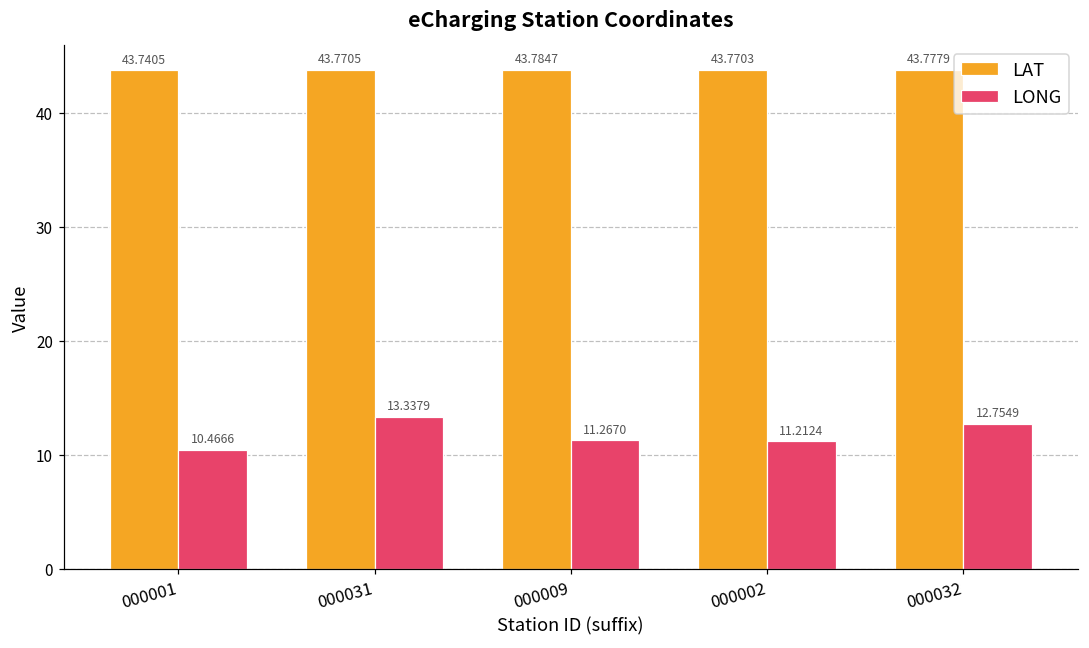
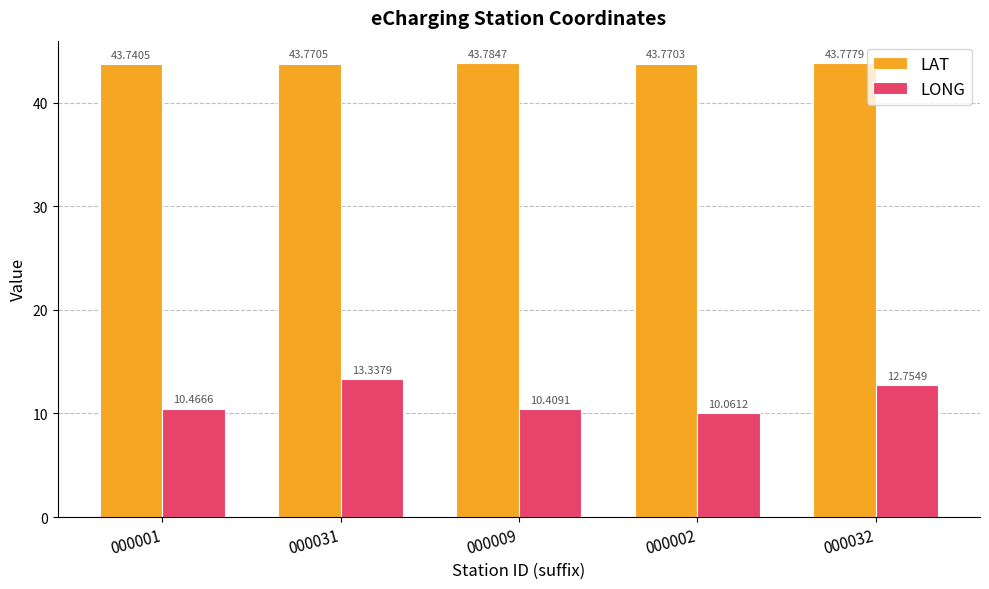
LONG, 000009: 11.2670 -> 10.4091
LONG, 000002: 11.2124 -> 10.0612
